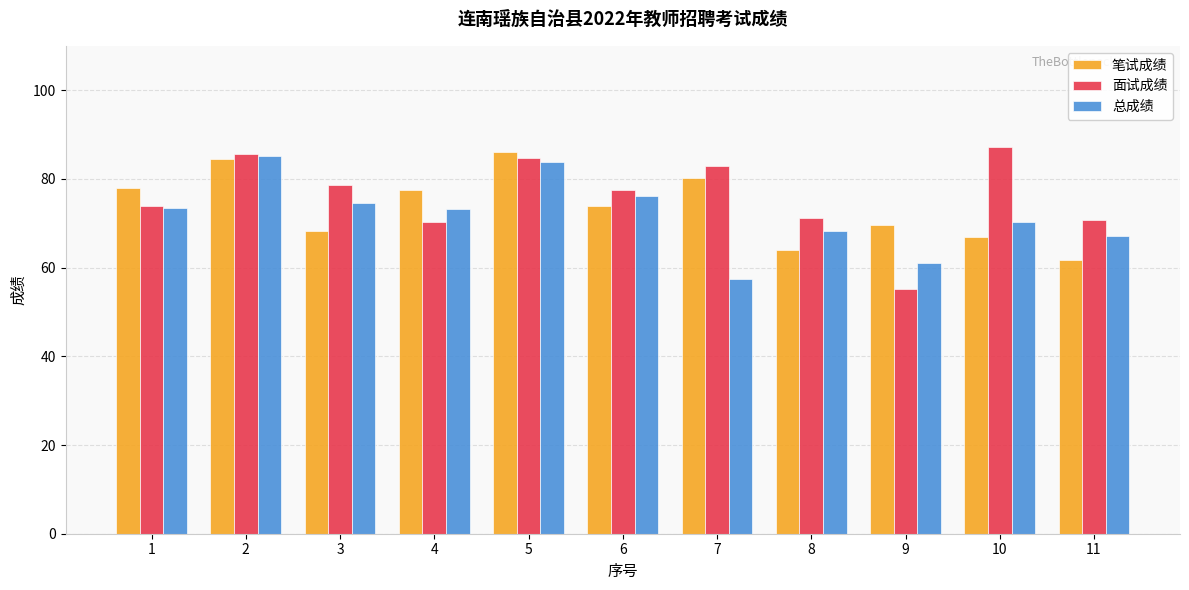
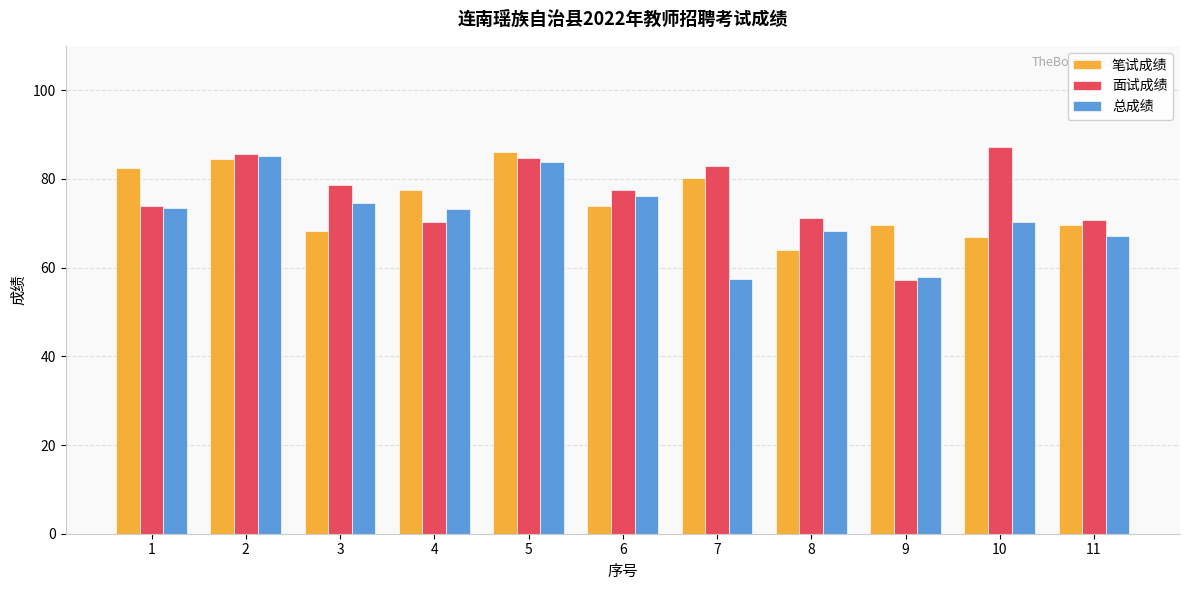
笔试成绩, 1: 78 -> 82
面试成绩, 9: 55 -> 57
总成绩, 9: 61 -> 58
笔试成绩, 11: 62 -> 70
